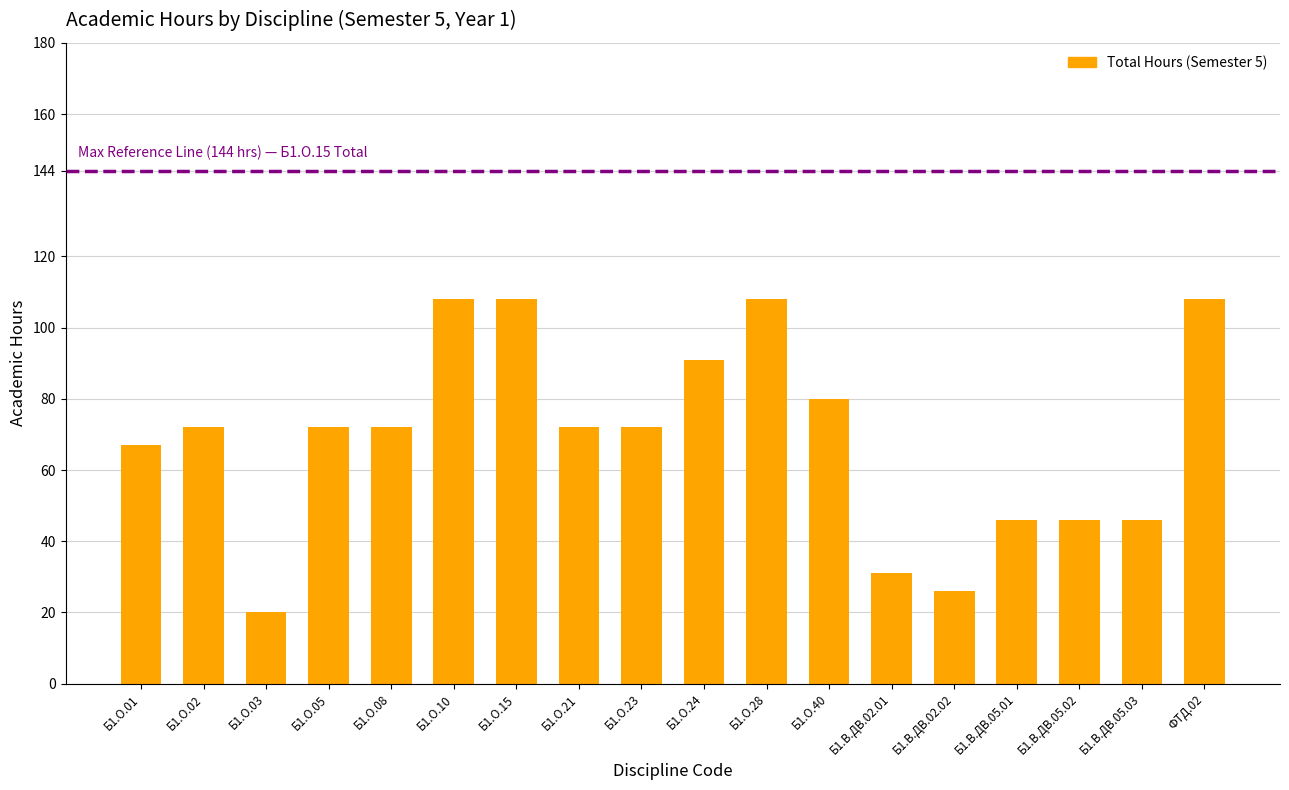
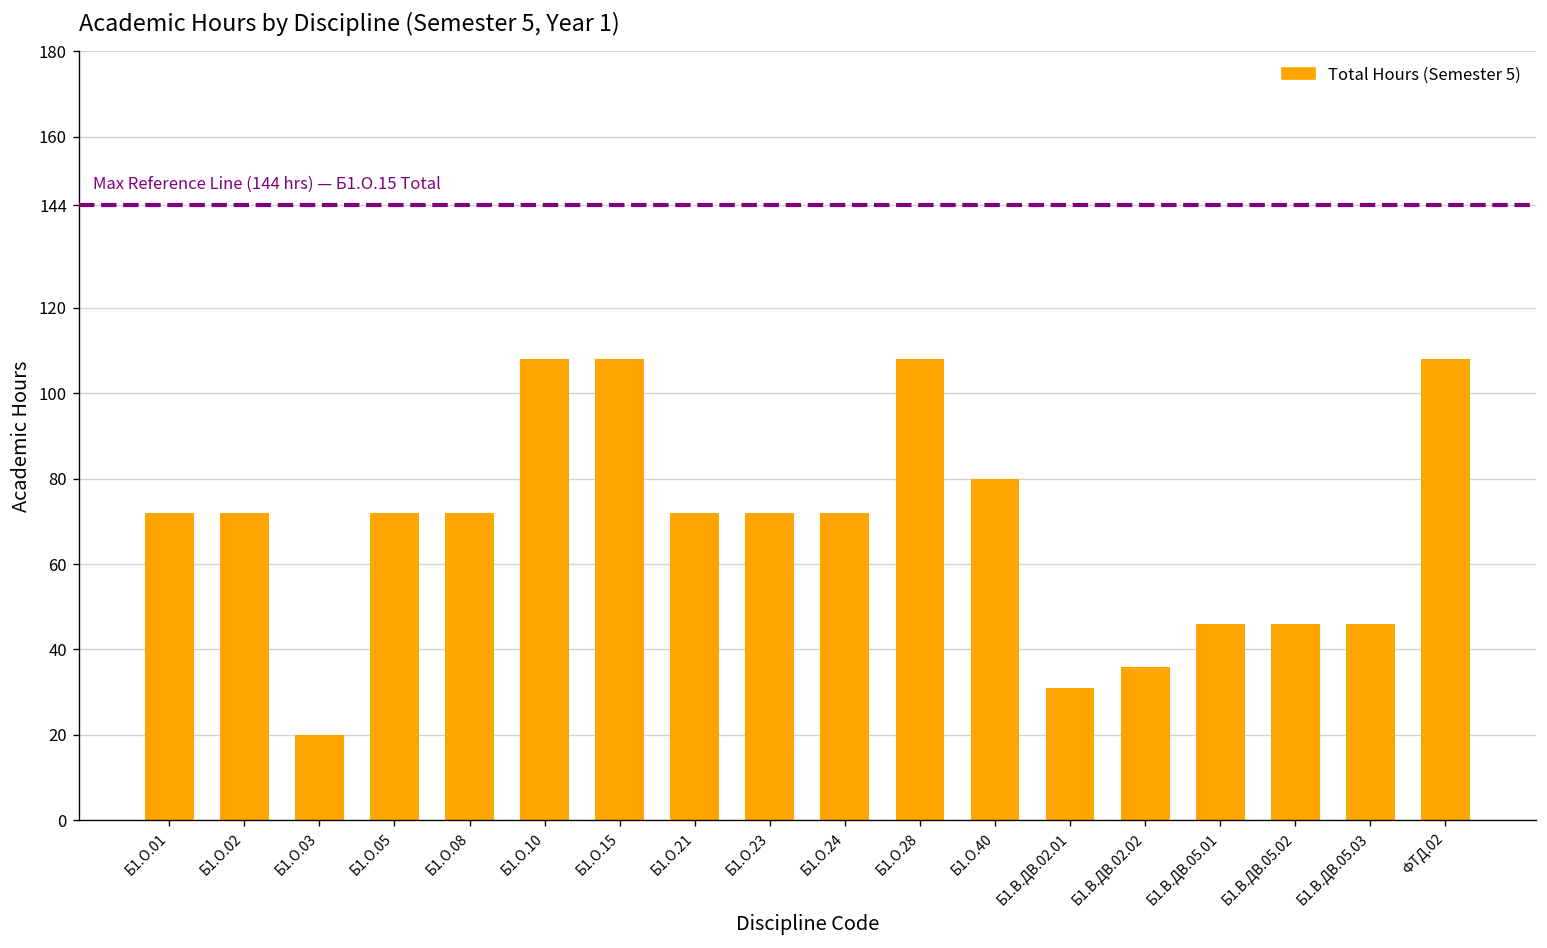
Б1.О.01: 67 -> 72
Б1.О.24: 91 -> 72
Б1.В.ДВ.02.02: 26 -> 36
